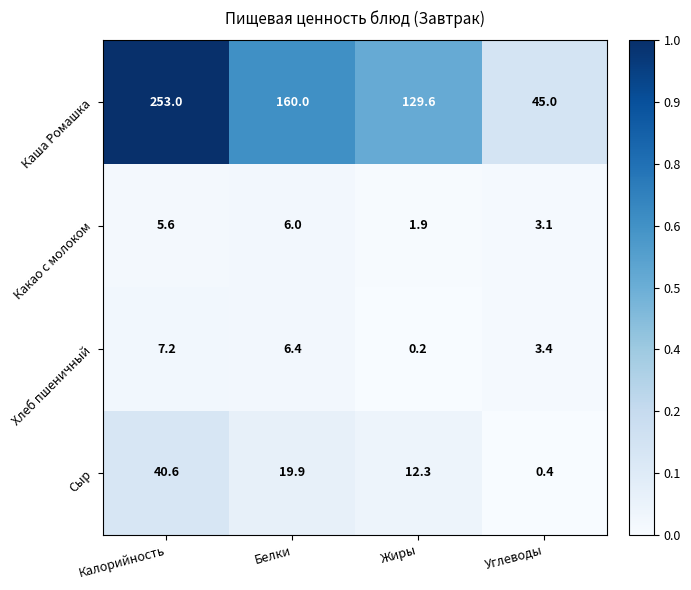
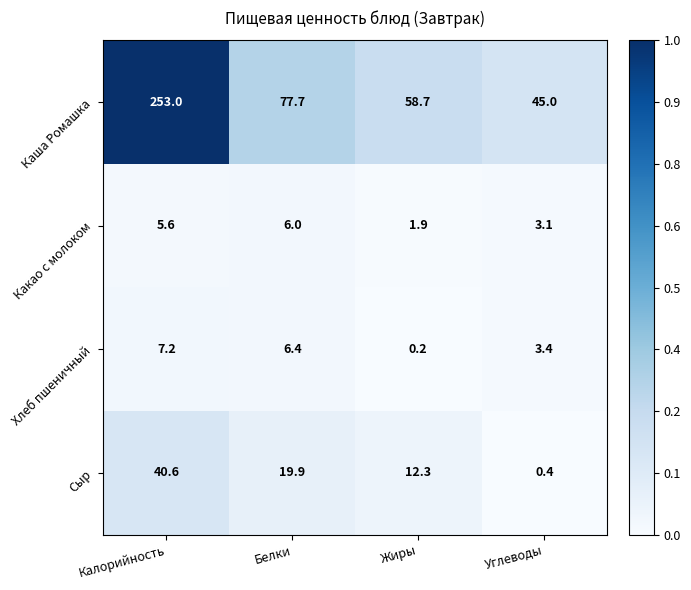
Каша Ромашка, Белки: 160.0 -> 77.7
Каша Ромашка, Жиры: 129.6 -> 58.7
